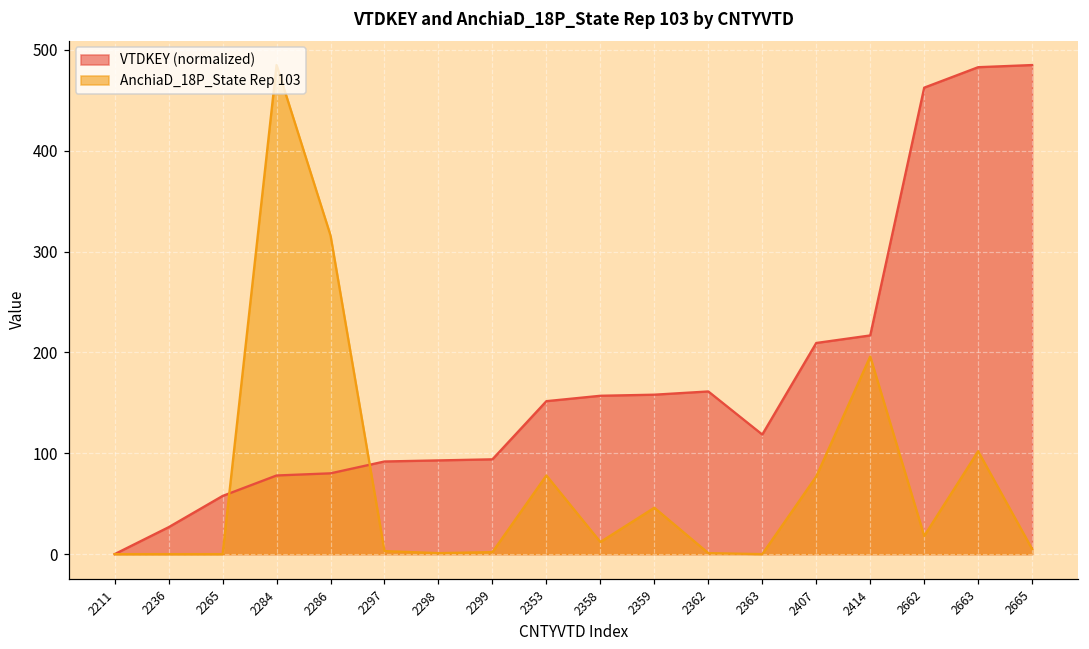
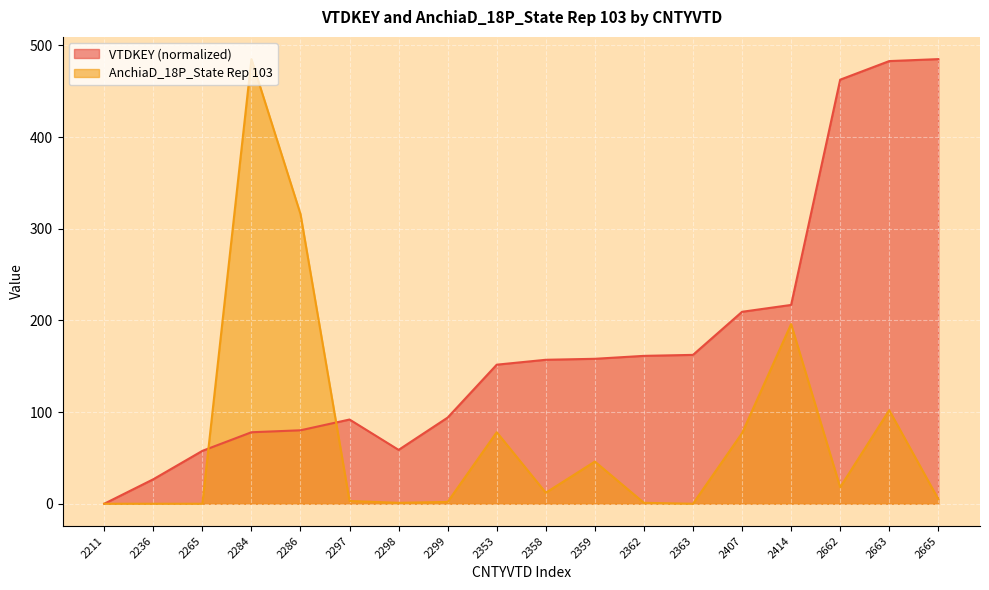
VTDKEY (normalized), 2298: 90 -> 60
VTDKEY (normalized), 2363: 120 -> 160
